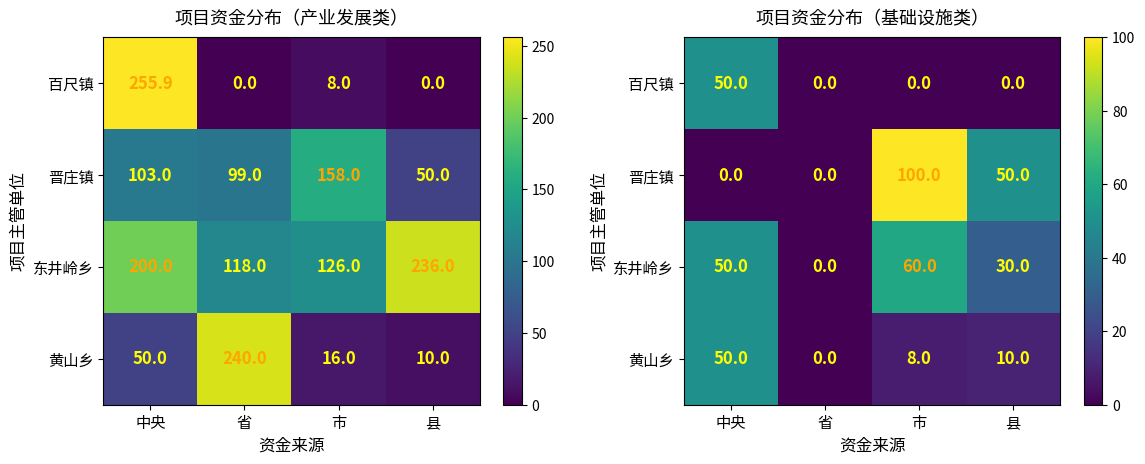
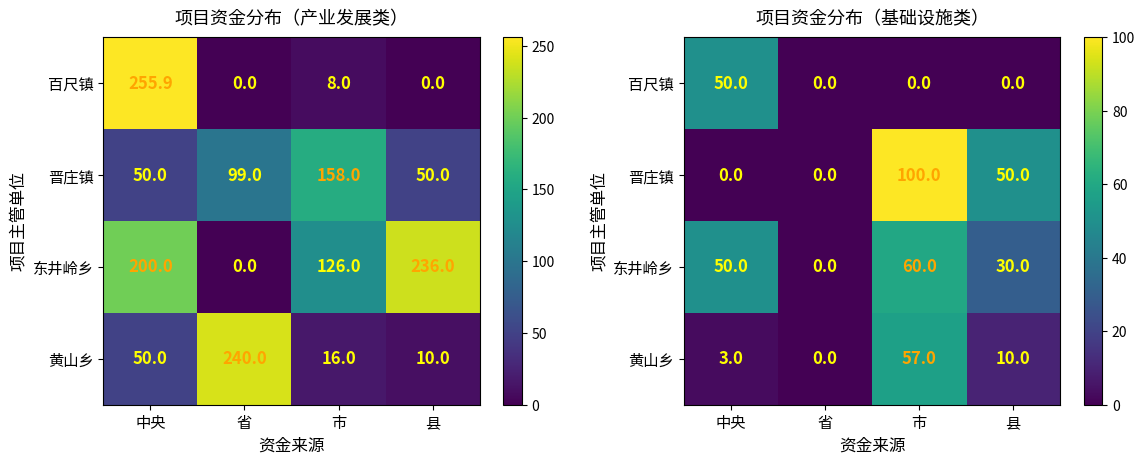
项目资金分布（产业发展类）, 晋庄镇, 中央: 103.0 -> 50.0
项目资金分布（产业发展类）, 东井岭乡, 省: 118.0 -> 0.0
项目资金分布（基础设施类）, 黄山乡, 中央: 50.0 -> 3.0
项目资金分布（基础设施类）, 黄山乡, 市: 8.0 -> 57.0
